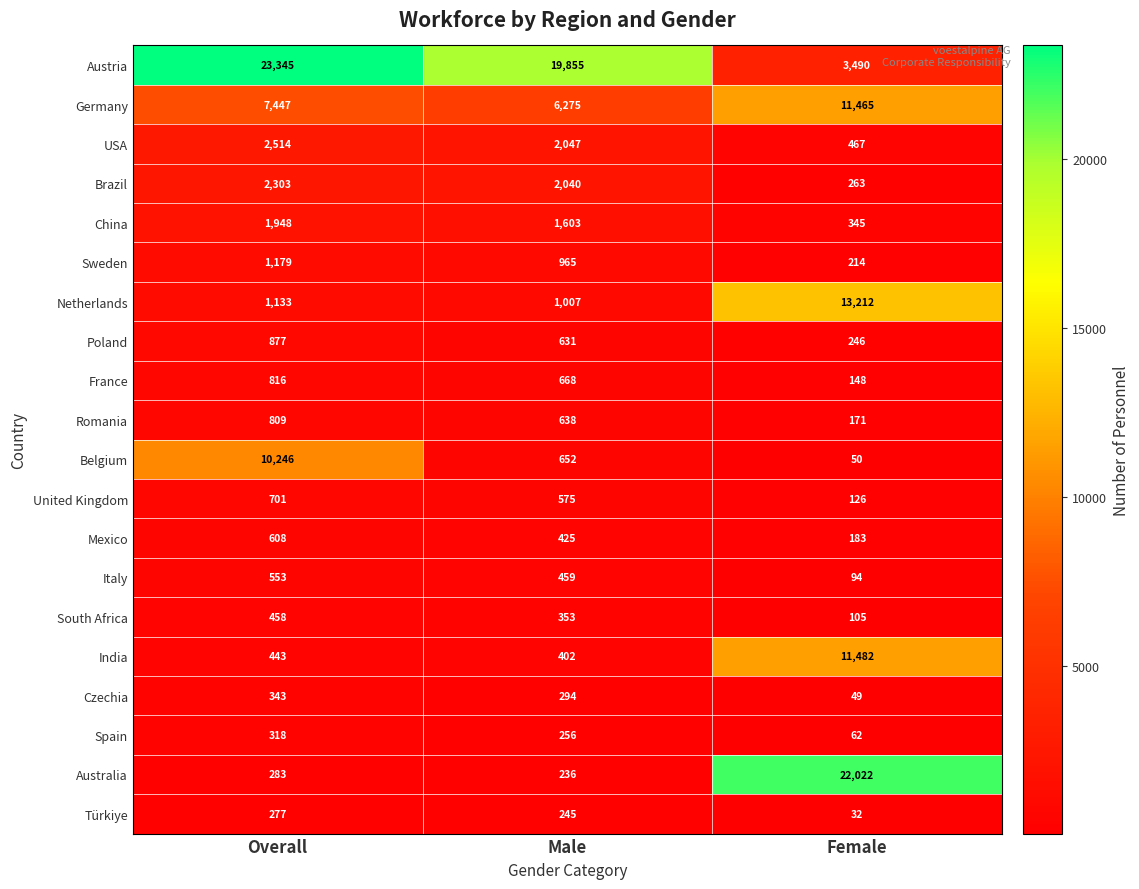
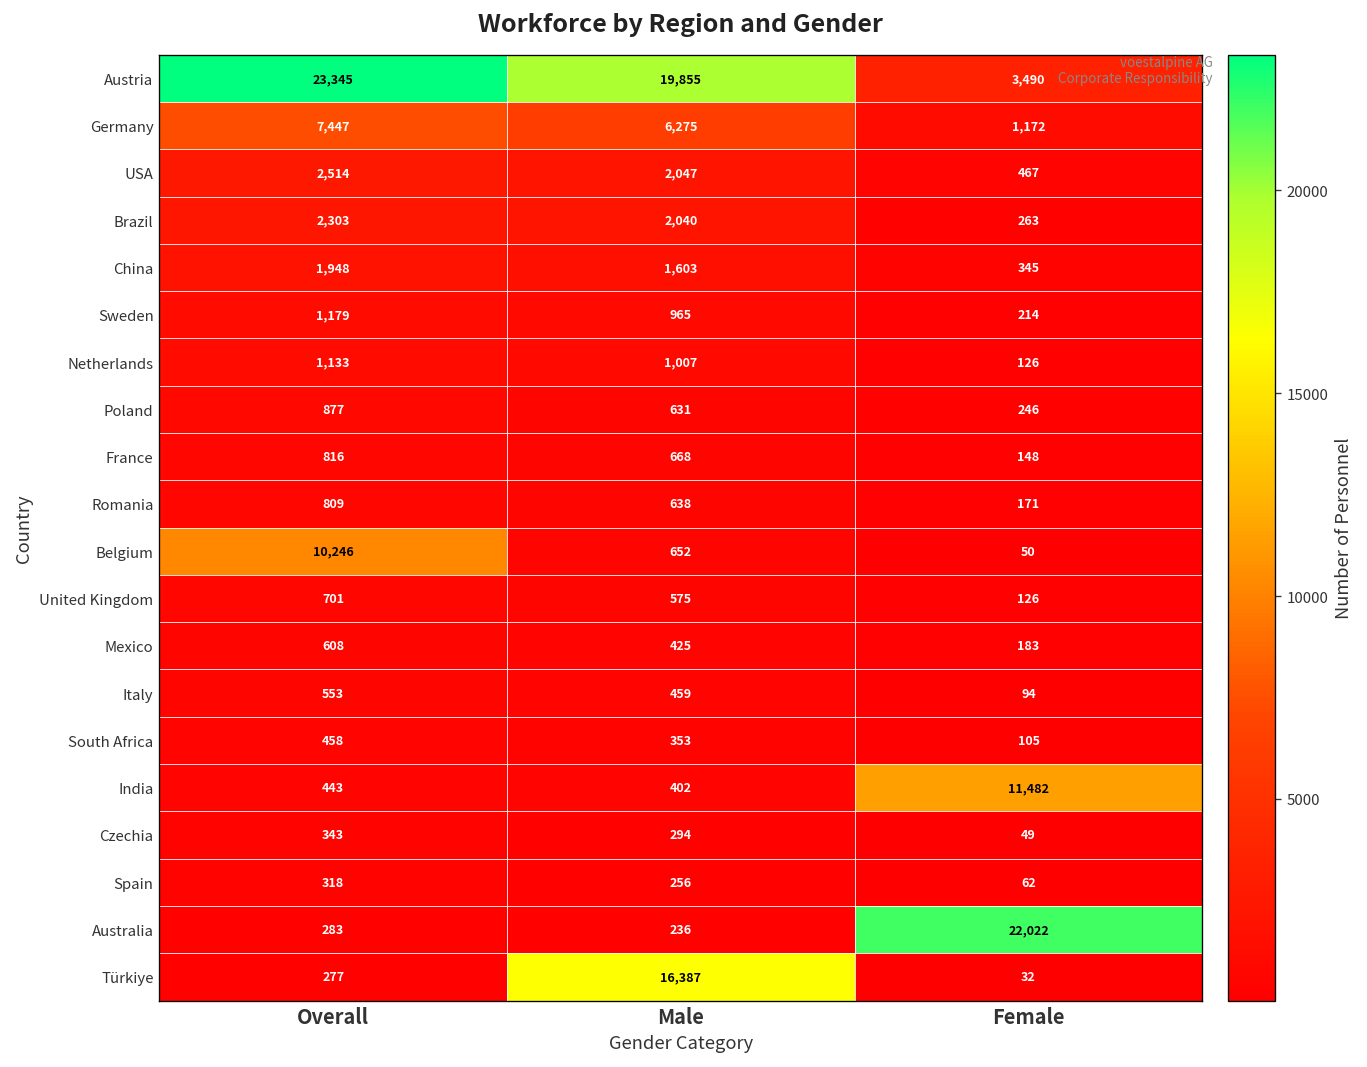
Germany, Female: 11,465 -> 1,172
Netherlands, Female: 13,212 -> 126
Türkiye, Male: 245 -> 16,387
